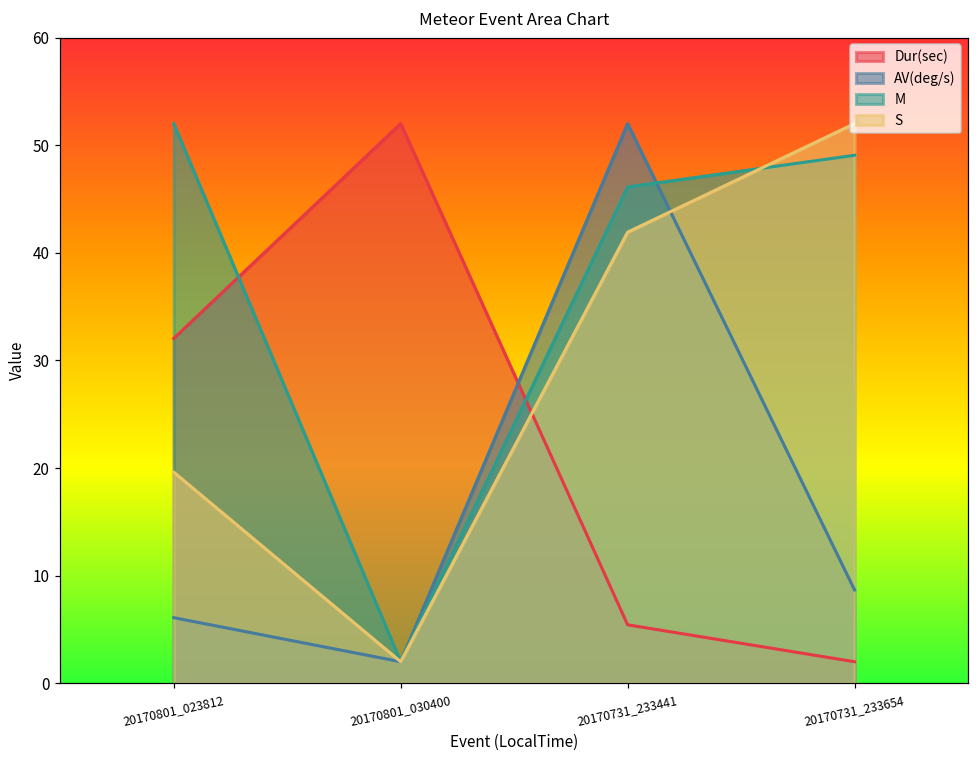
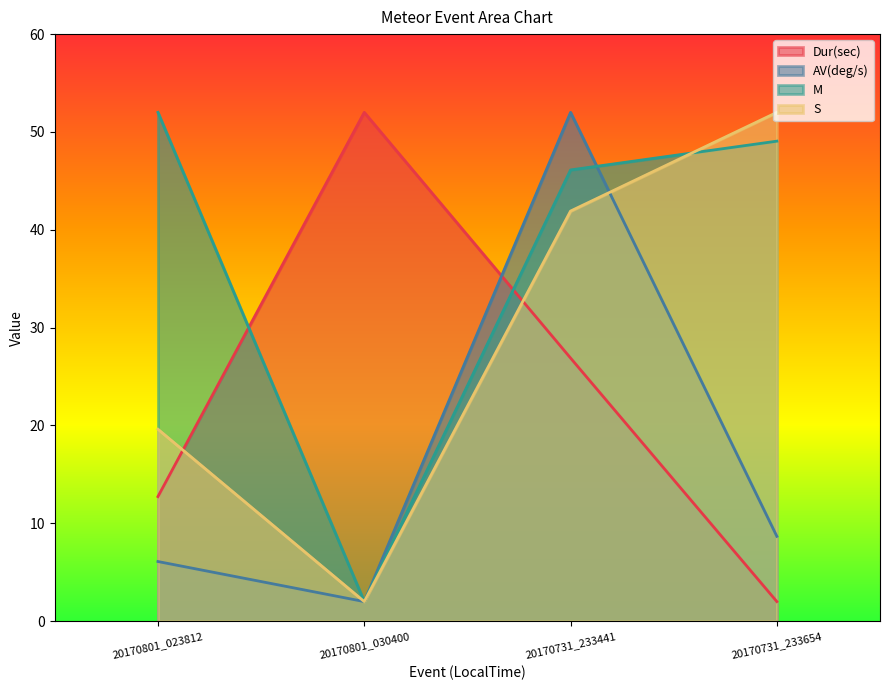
Dur(sec), 20170801_023812: 32 -> 13
Dur(sec), 20170731_233441: 5 -> 27
